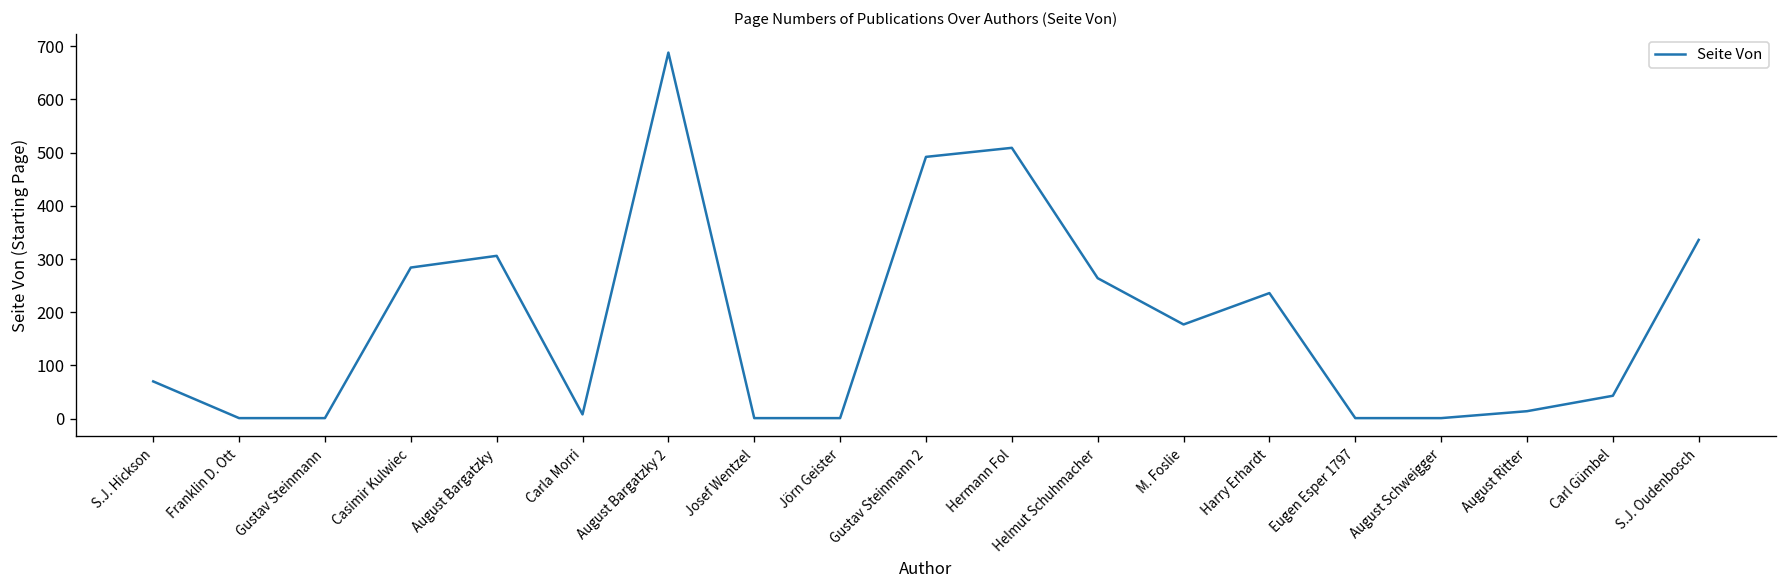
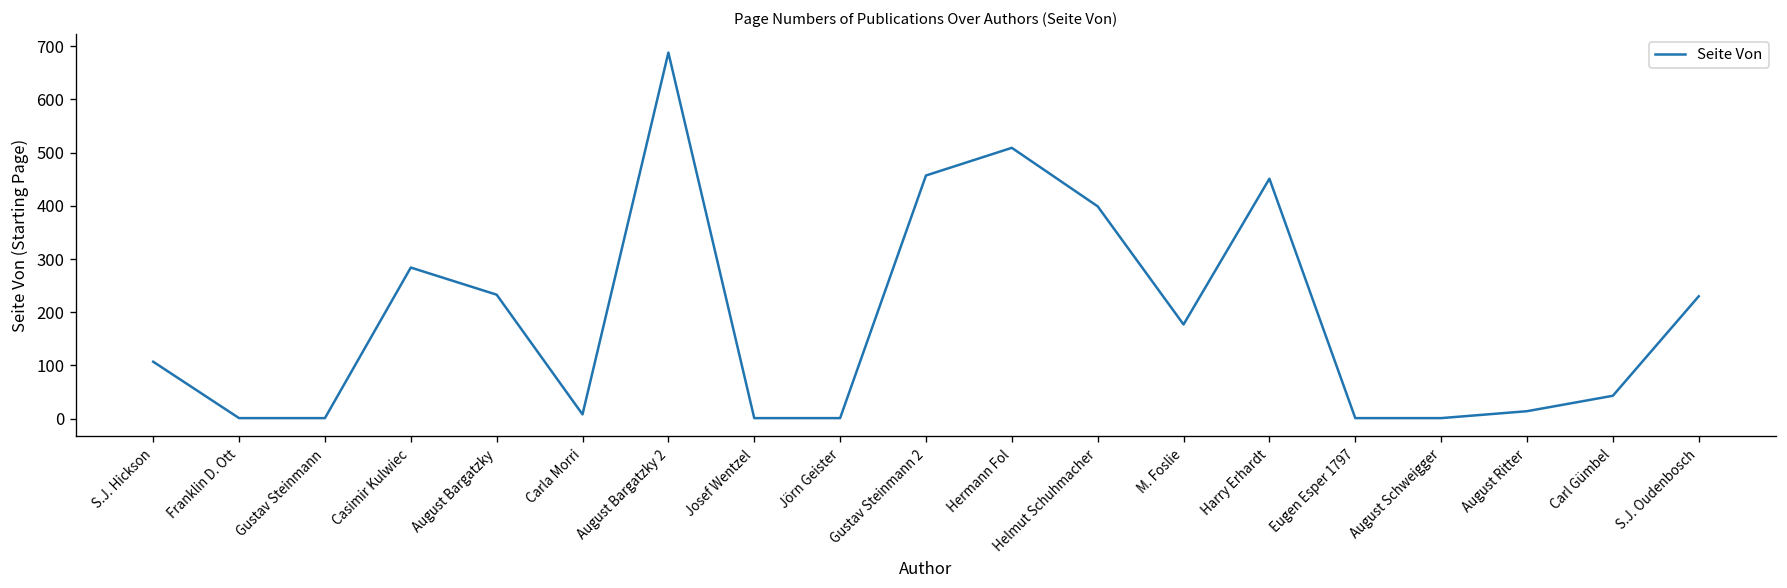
S.J. Hickson: 70 -> 110
August Bargatzky: 310 -> 230
Gustav Steinmann 2: 490 -> 460
Helmut Schuhmacher: 260 -> 400
Harry Erhardt: 240 -> 450
S.J. Oudenbosch: 340 -> 230
